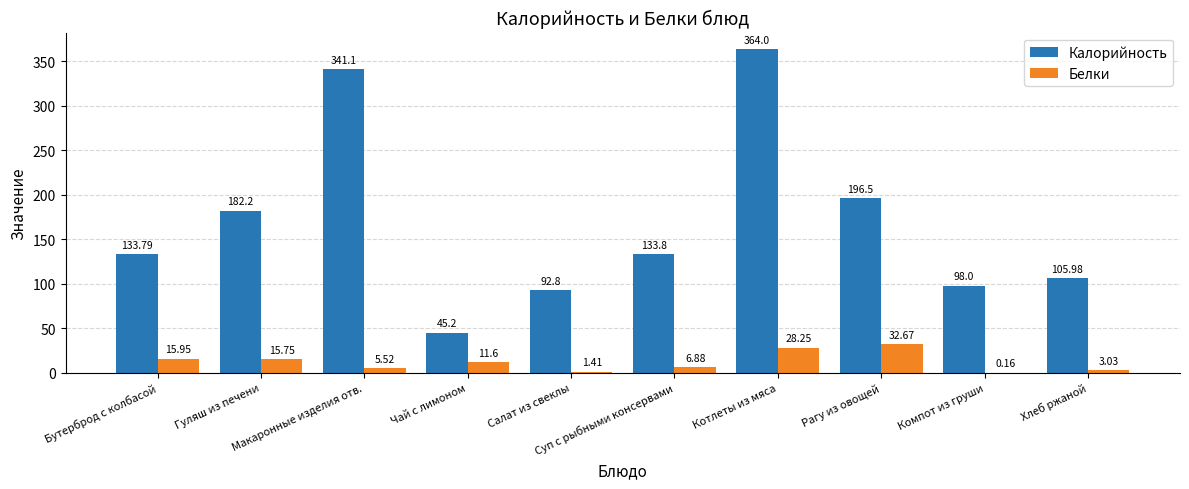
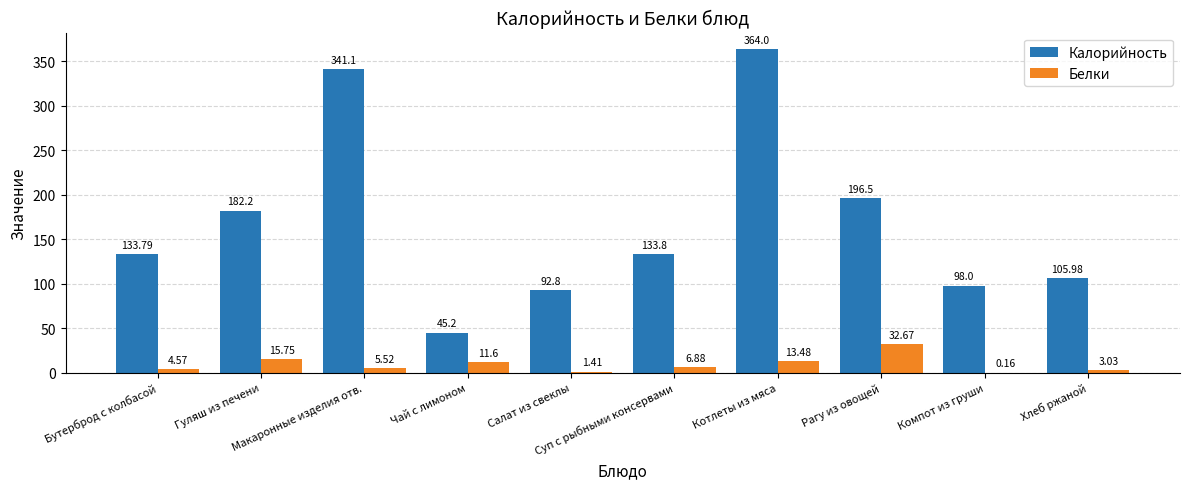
Белки, Бутерброд с колбасой: 15.95 -> 4.57
Белки, Котлеты из мяса: 28.25 -> 13.48
